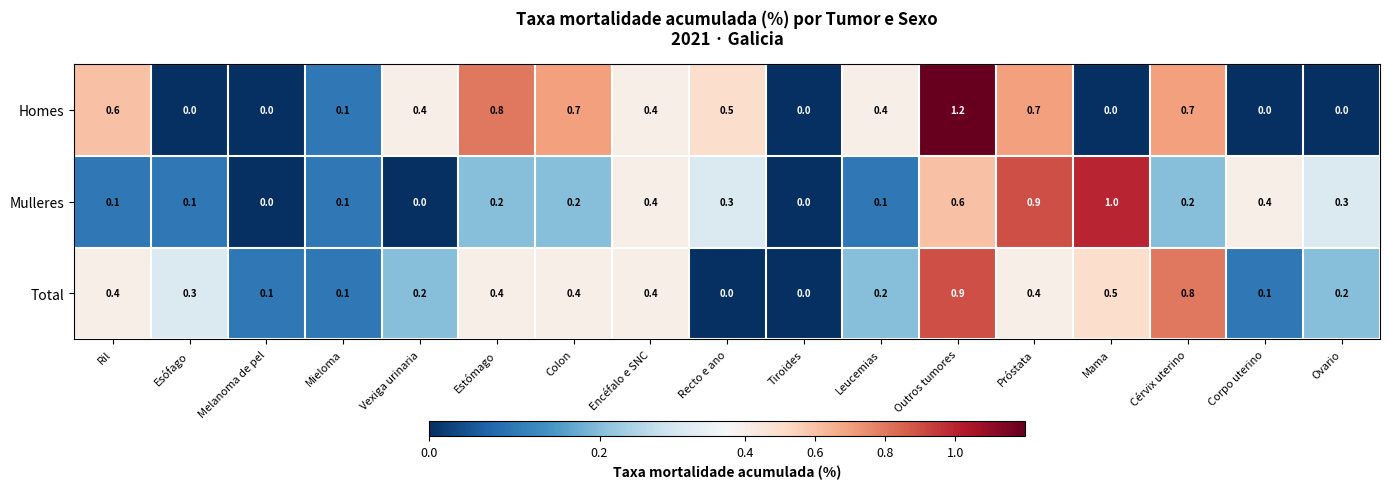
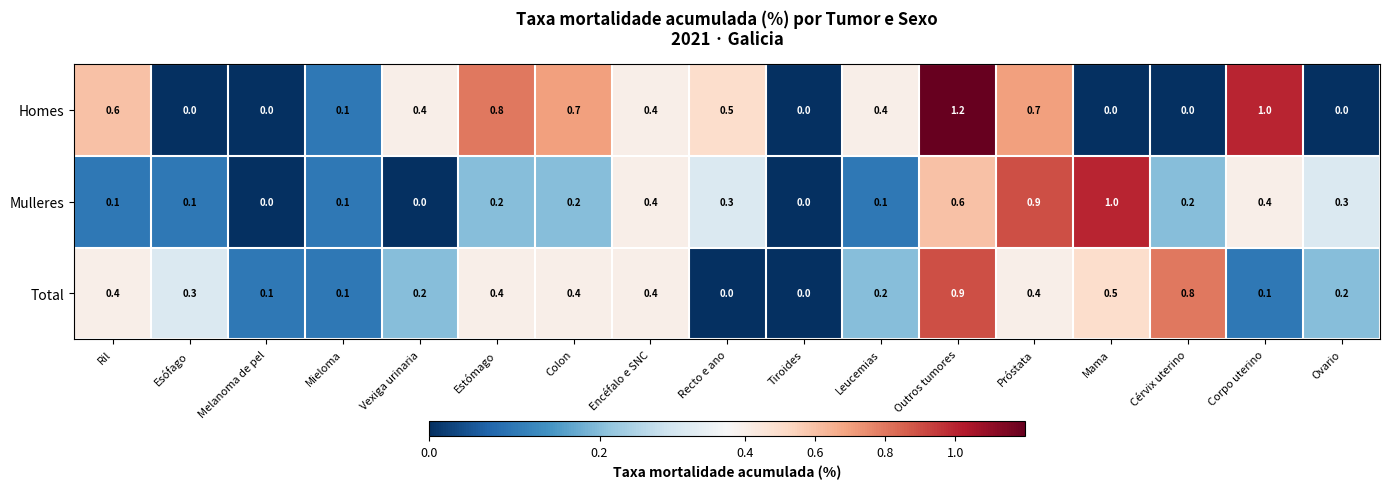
Homes, Cérvix uterino: 0.7 -> 0.0
Homes, Corpo uterino: 0.0 -> 1.0
